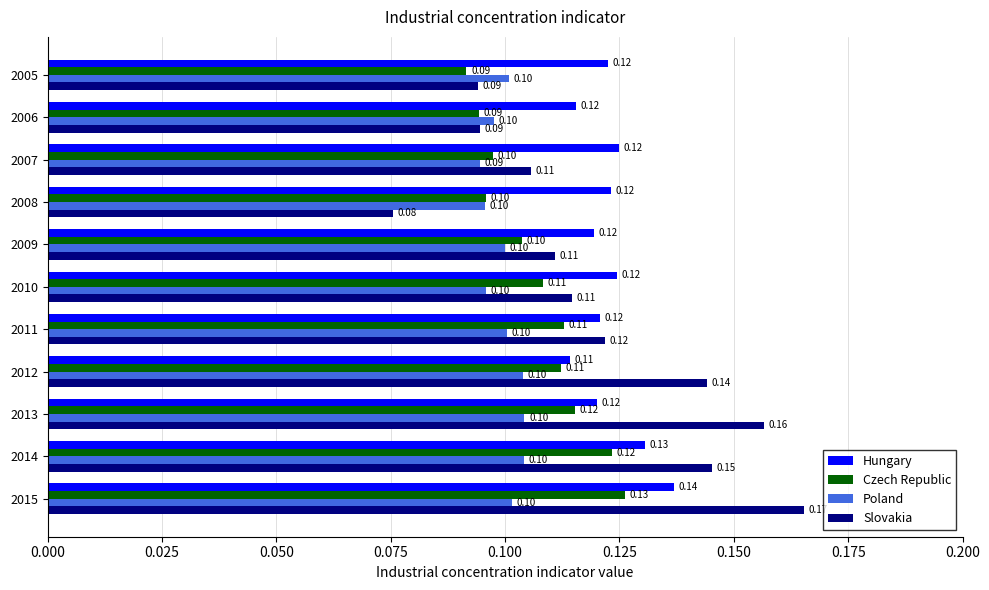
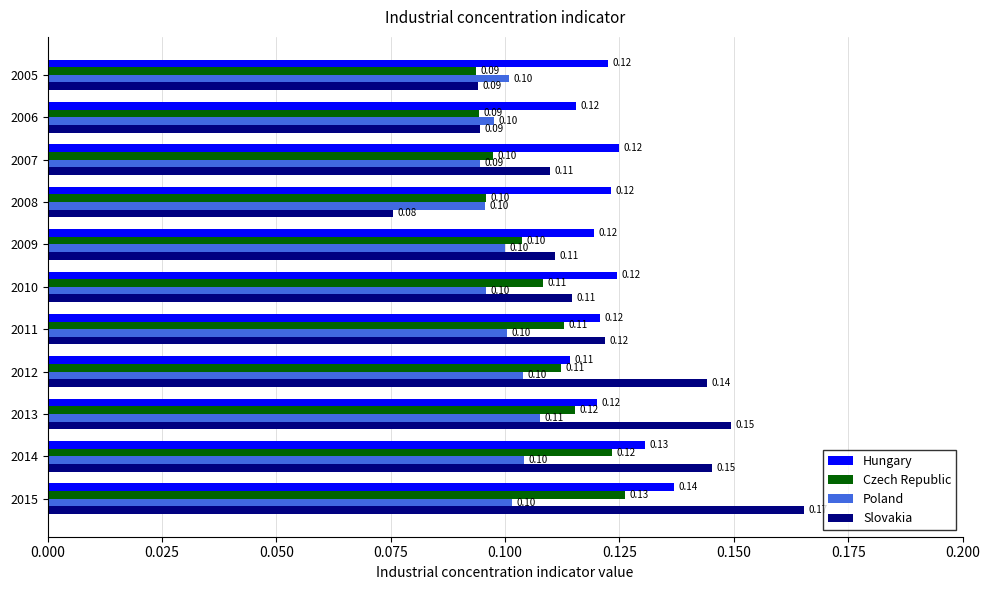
Czech Republic, 2005: 0.092 -> 0.094
Slovakia, 2007: 0.106 -> 0.110
Poland, 2013: 0.10 -> 0.11
Slovakia, 2013: 0.16 -> 0.15
